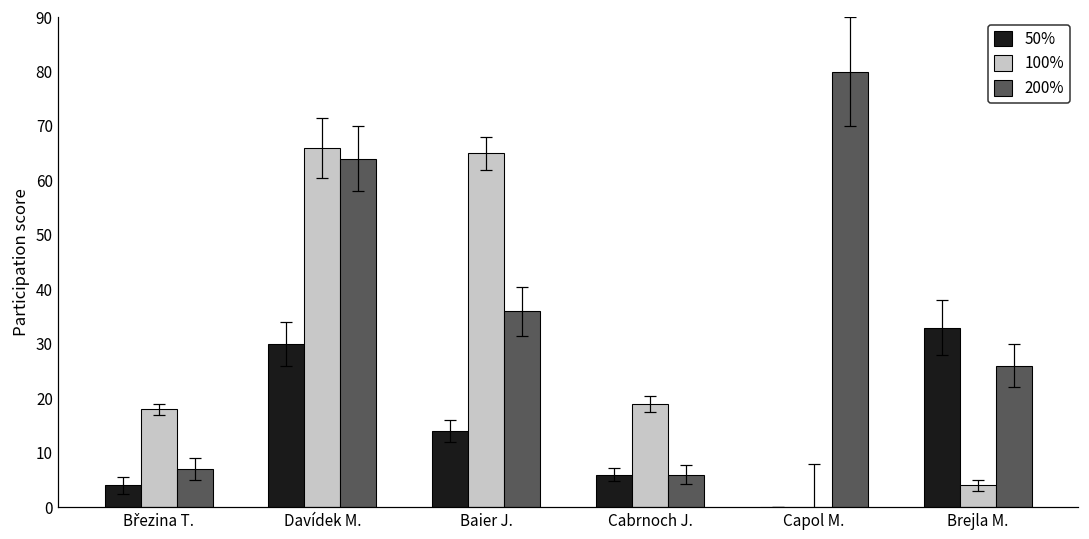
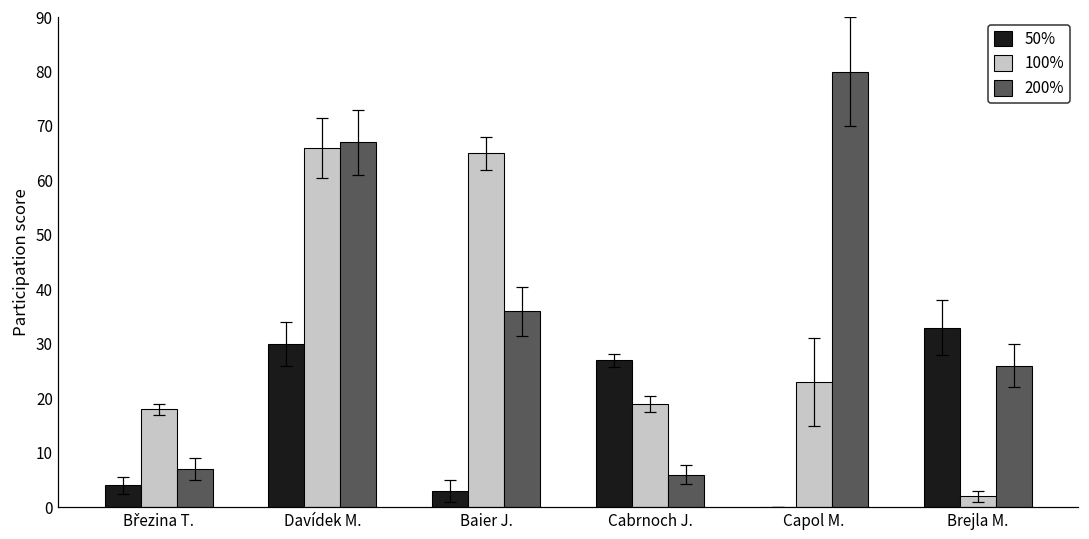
200%, Davídek M.: 64 -> 67
50%, Baier J.: 14 -> 3
50%, Cabrnoch J.: 6 -> 27
100%, Capol M.: 0 -> 23
100%, Brejla M.: 4 -> 2
